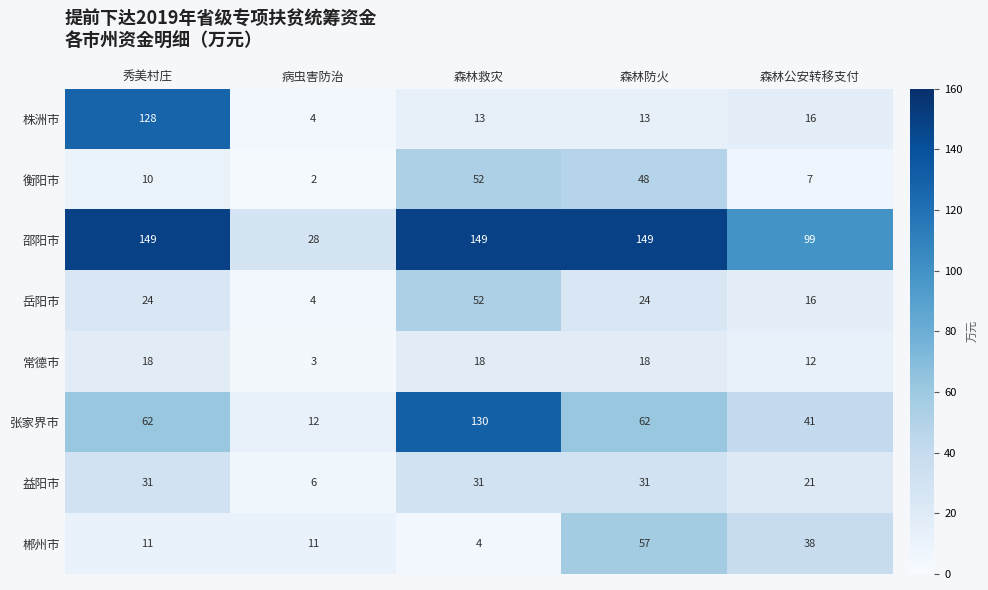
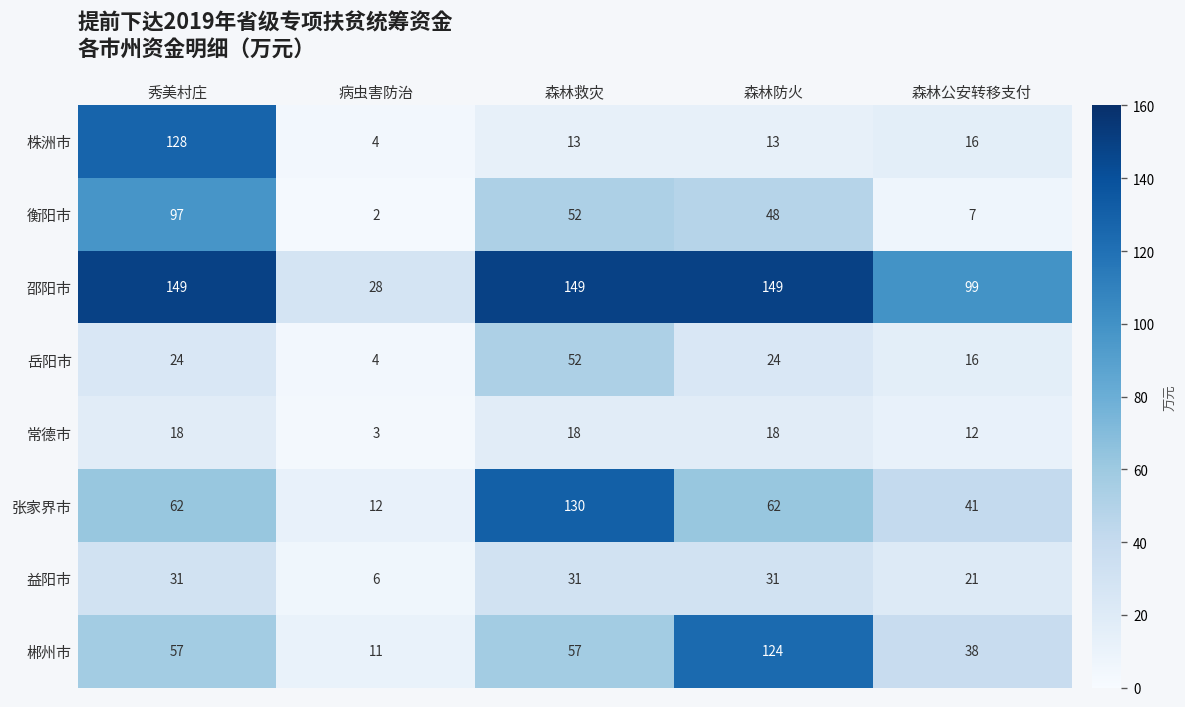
衡阳市, 秀美村庄: 10 -> 97
郴州市, 秀美村庄: 11 -> 57
郴州市, 森林救灾: 4 -> 57
郴州市, 森林防火: 57 -> 124
